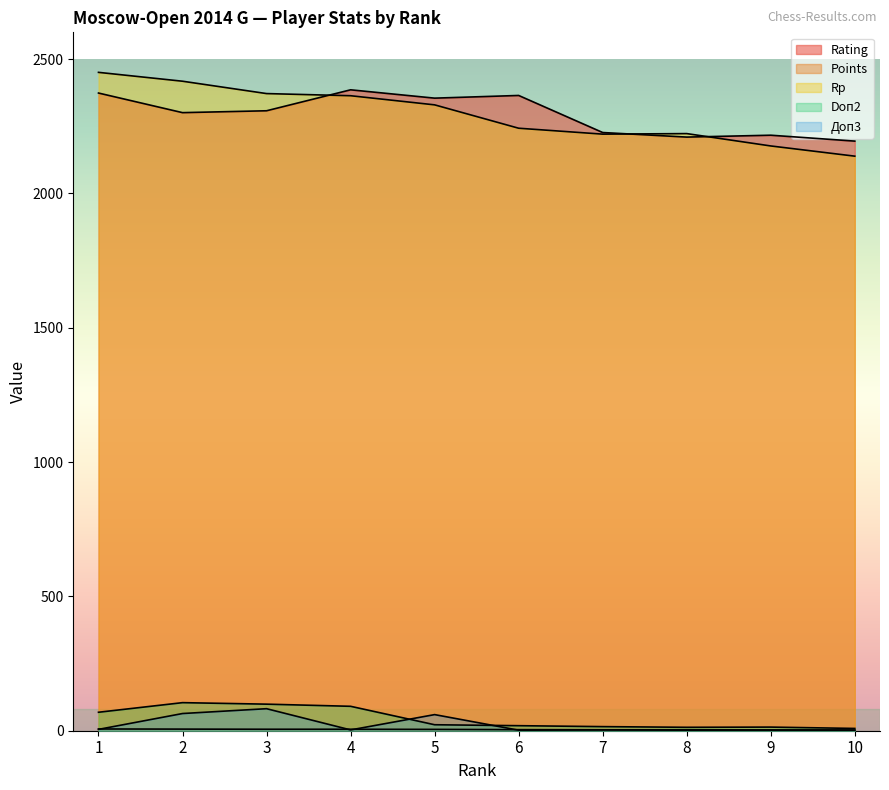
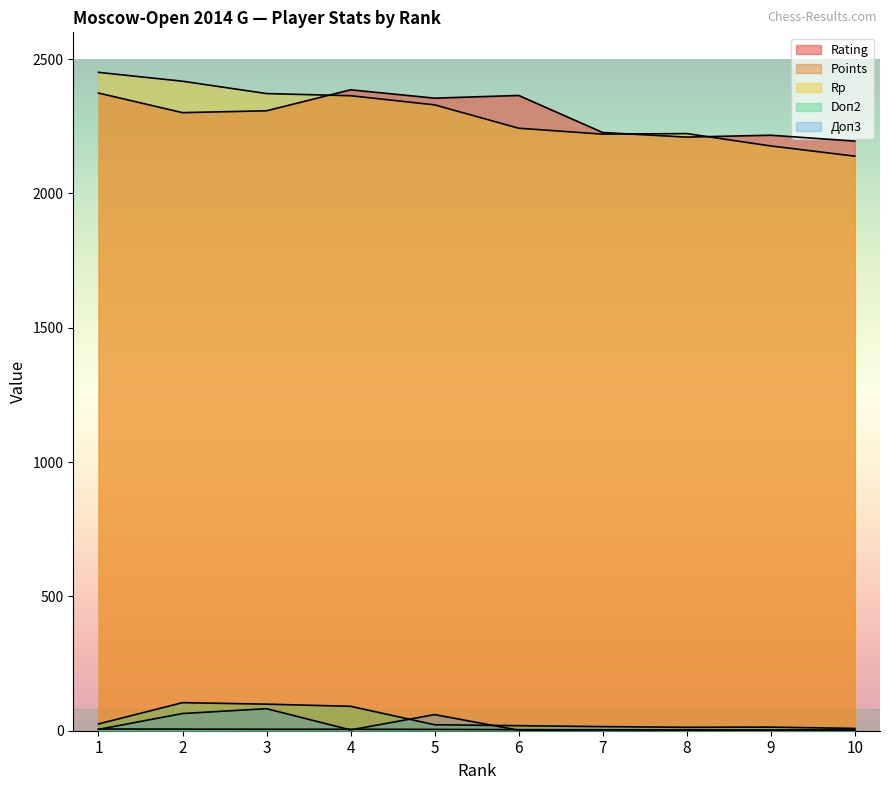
Doп2, 1: 70 -> 30
